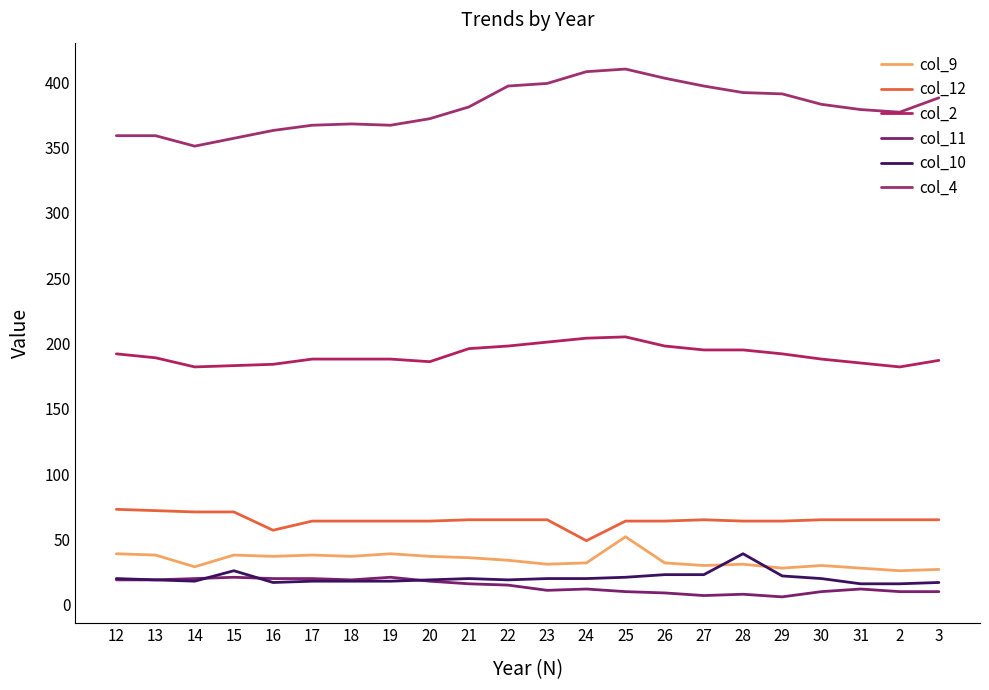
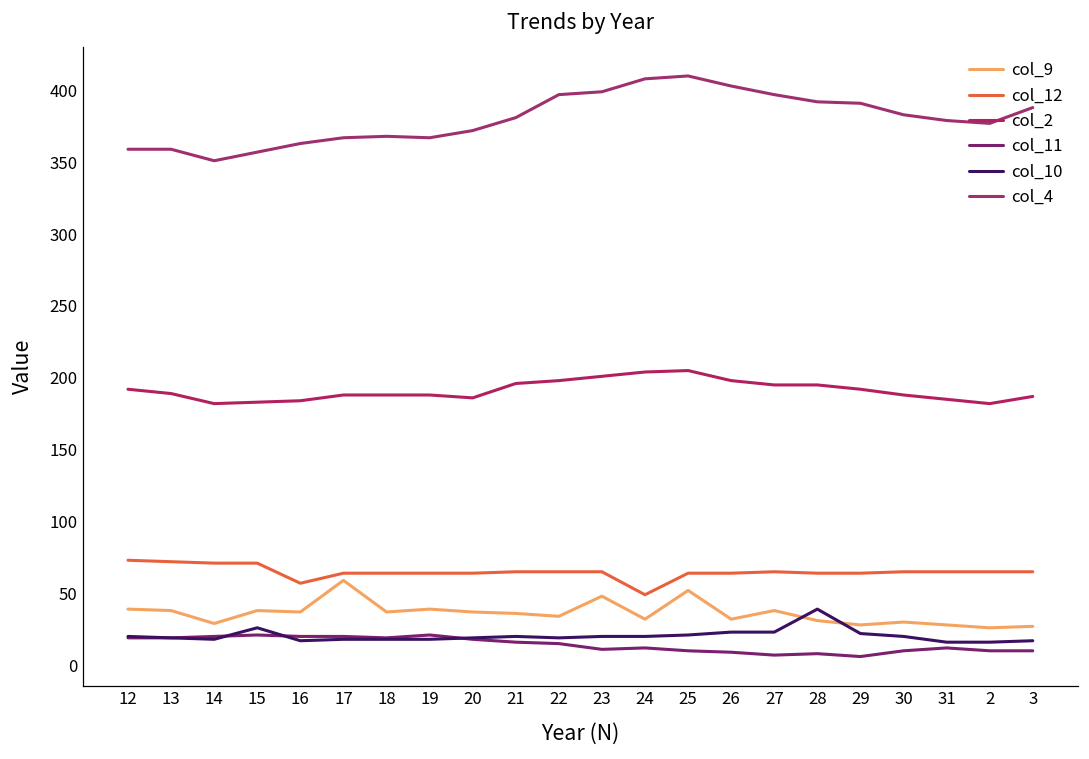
col_9, 17: 38 -> 59
col_9, 23: 31 -> 48
col_9, 27: 30 -> 38
